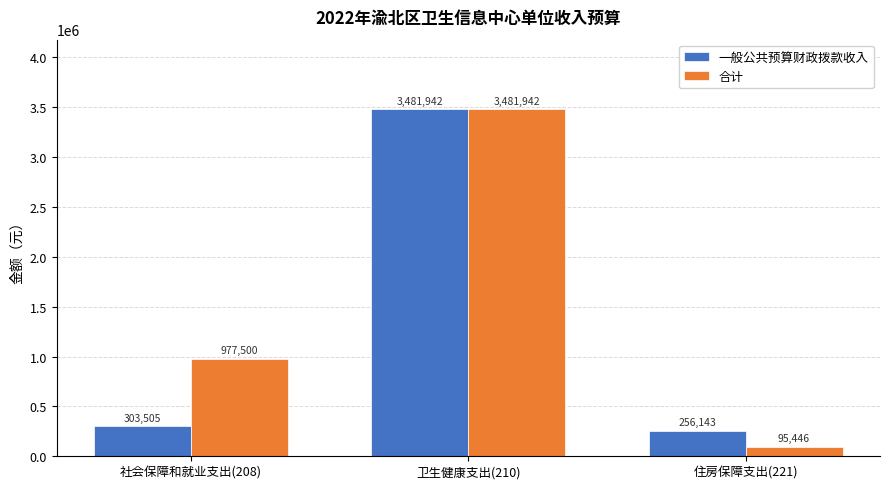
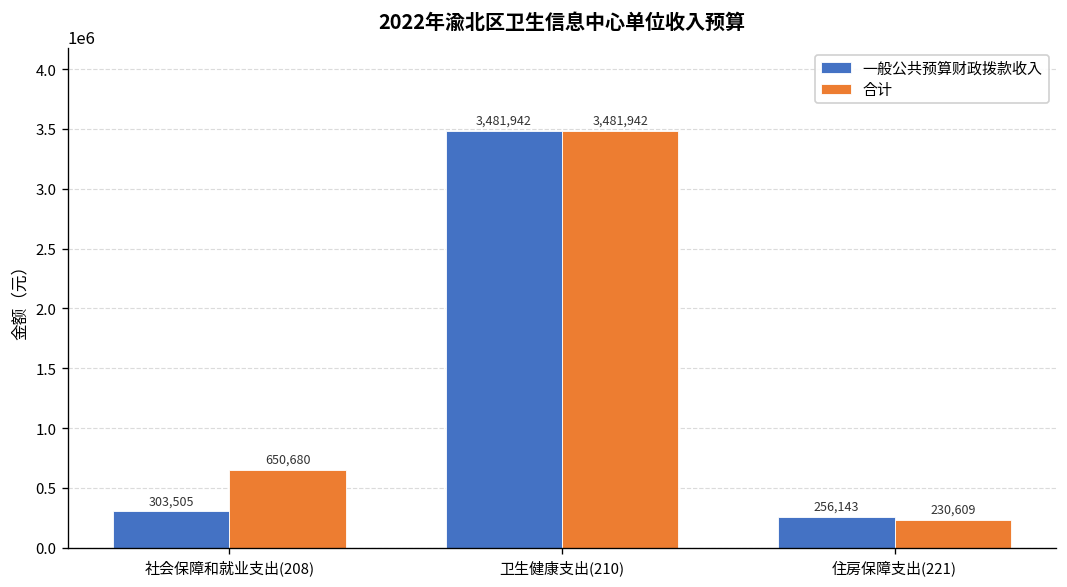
合计, 社会保障和就业支出(208): 977,500 -> 650,680
合计, 住房保障支出(221): 95,446 -> 230,609
